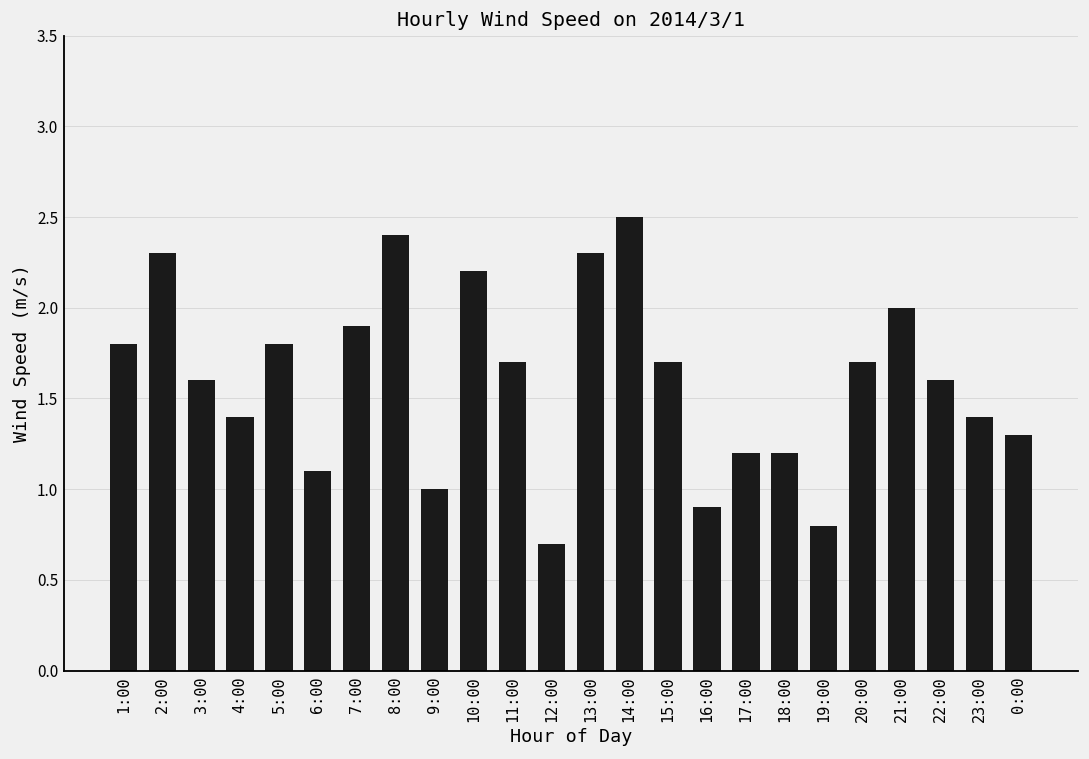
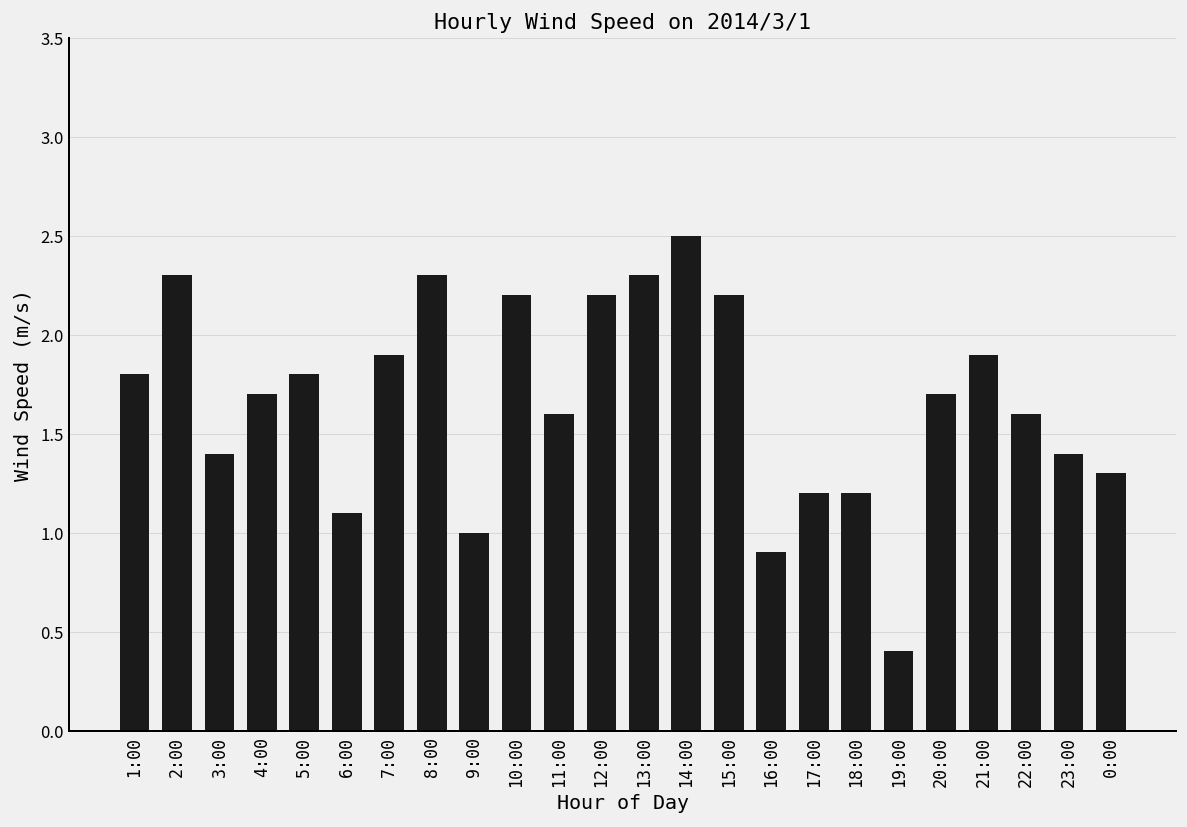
3:00: 1.6 -> 1.4
4:00: 1.4 -> 1.7
8:00: 2.4 -> 2.3
11:00: 1.7 -> 1.6
12:00: 0.7 -> 2.2
15:00: 1.7 -> 2.2
19:00: 0.8 -> 0.4
21:00: 2.0 -> 1.9
